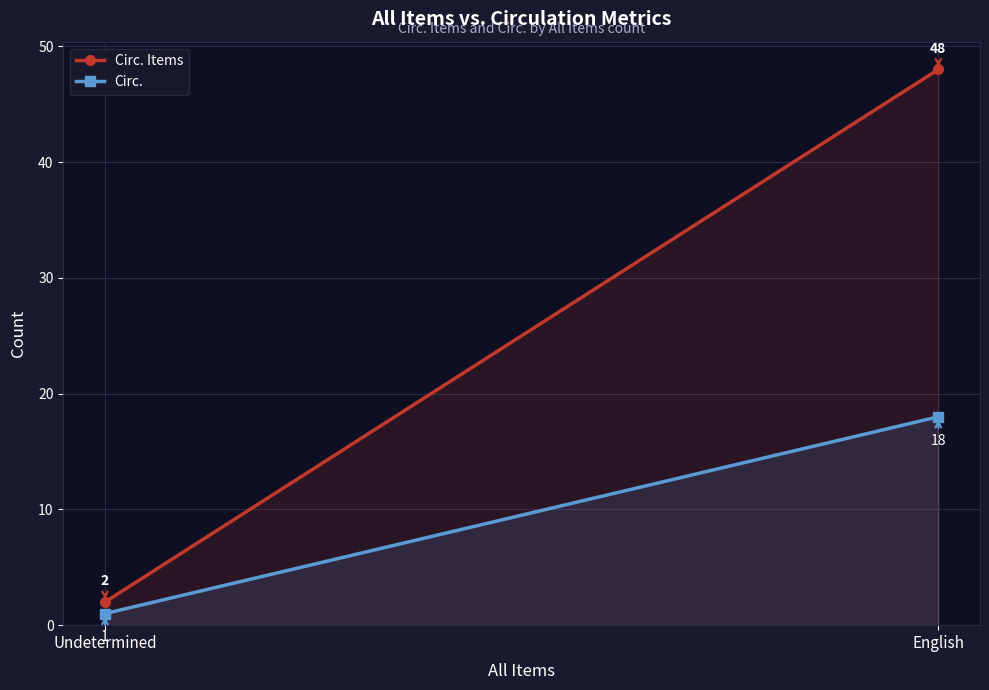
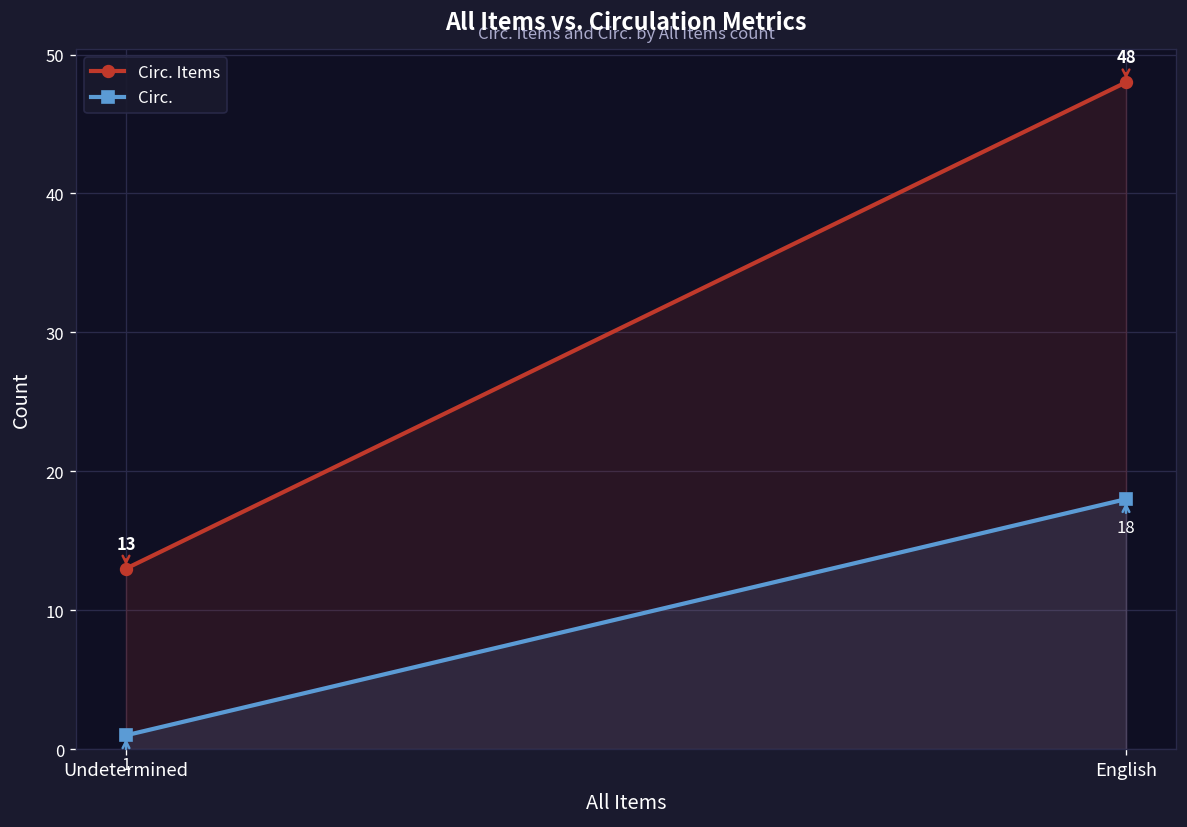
Circ. Items, Undetermined: 2 -> 13
